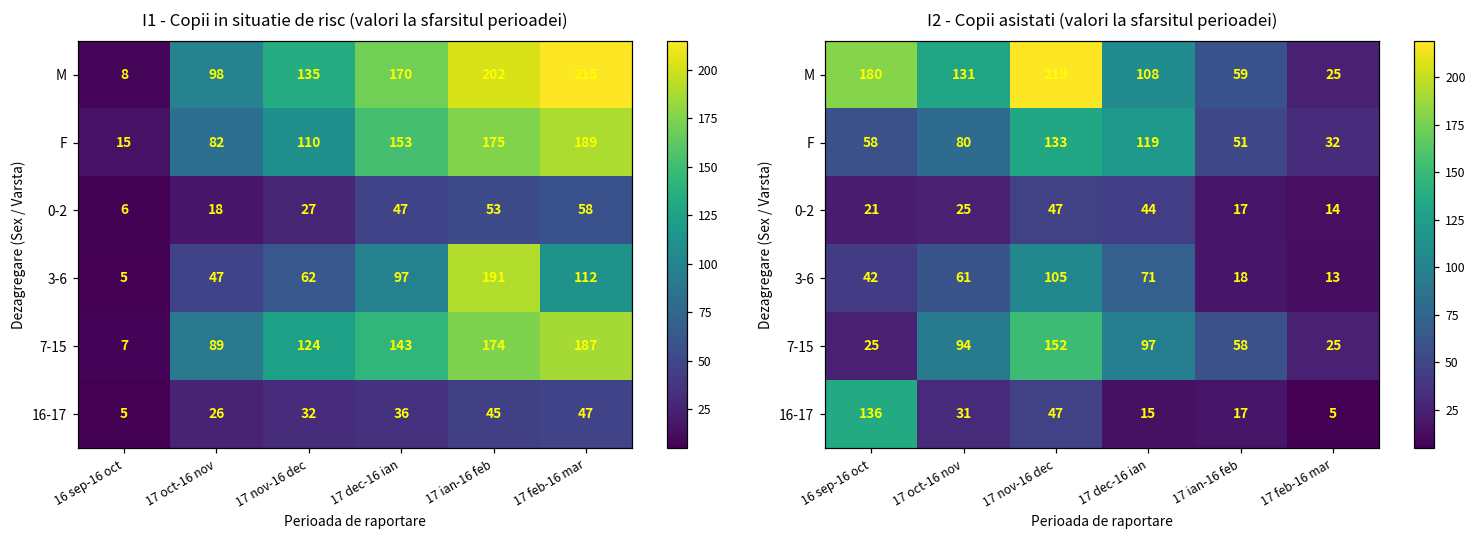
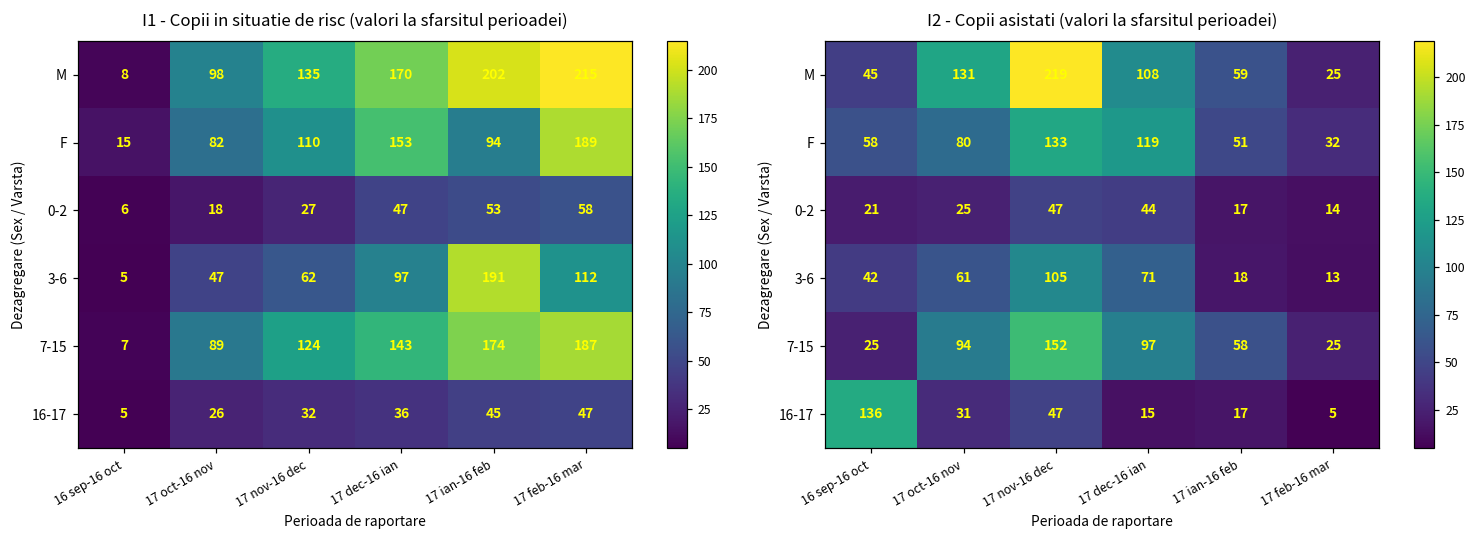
I1 - Copii in situatie de risc (valori la sfarsitul perioadei), F, 17 ian-16 feb: 175 -> 94
I2 - Copii asistati (valori la sfarsitul perioadei), M, 16 sep-16 oct: 180 -> 45
